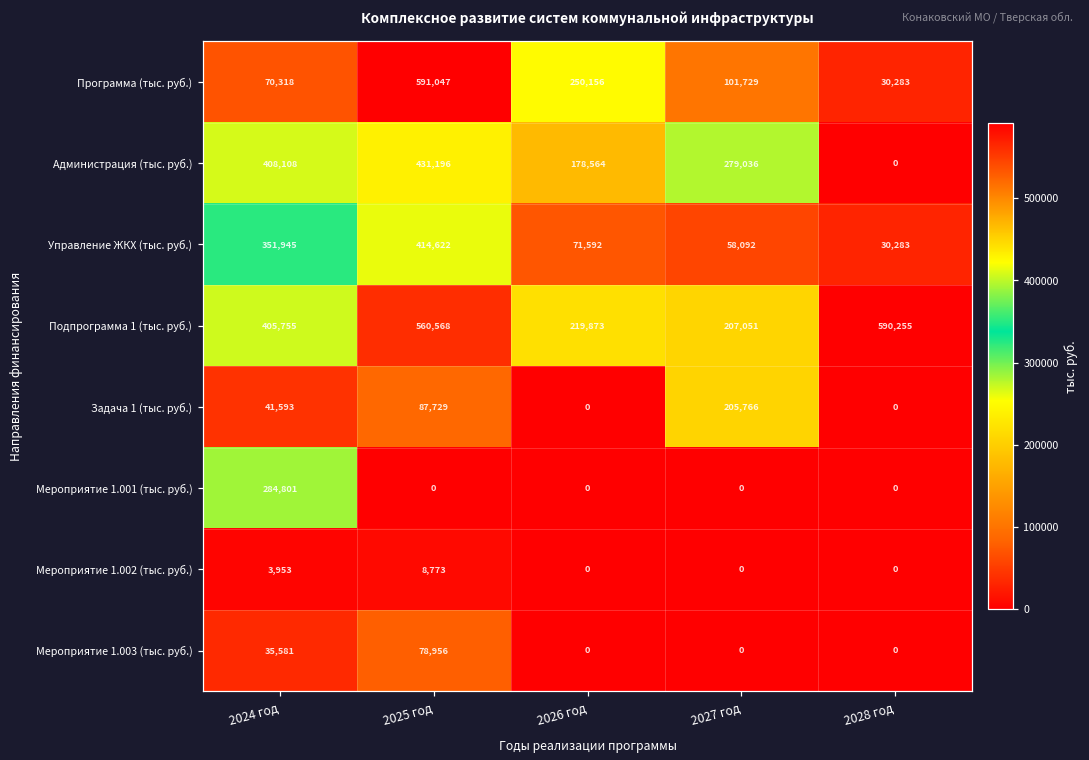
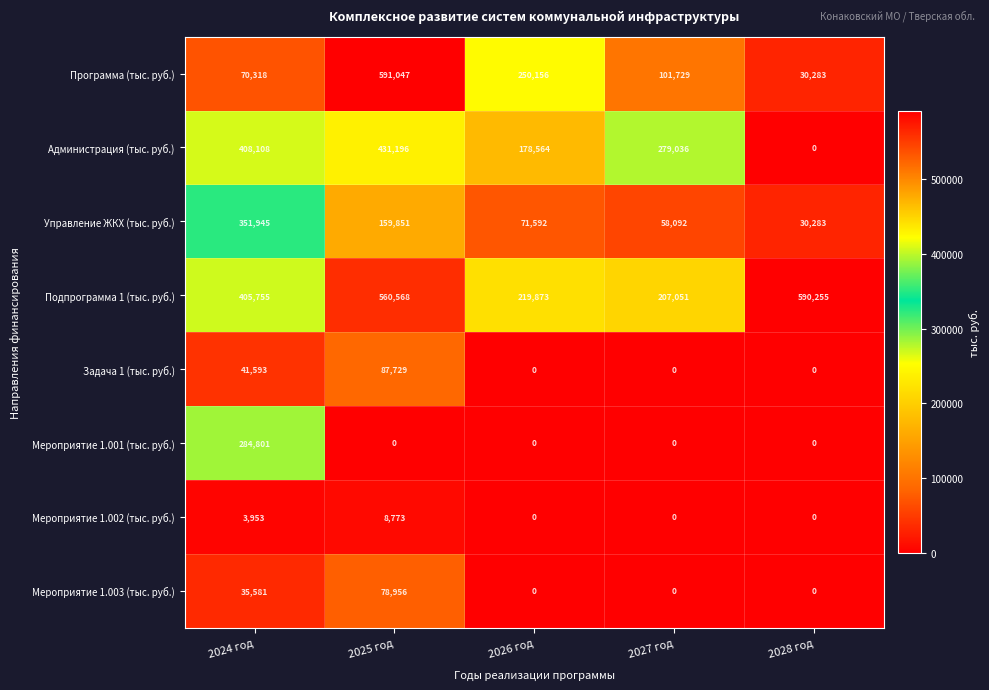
Управление ЖКХ (тыс. руб.), 2025 год: 414,622 -> 159,851
Задача 1 (тыс. руб.), 2027 год: 205,766 -> 0
